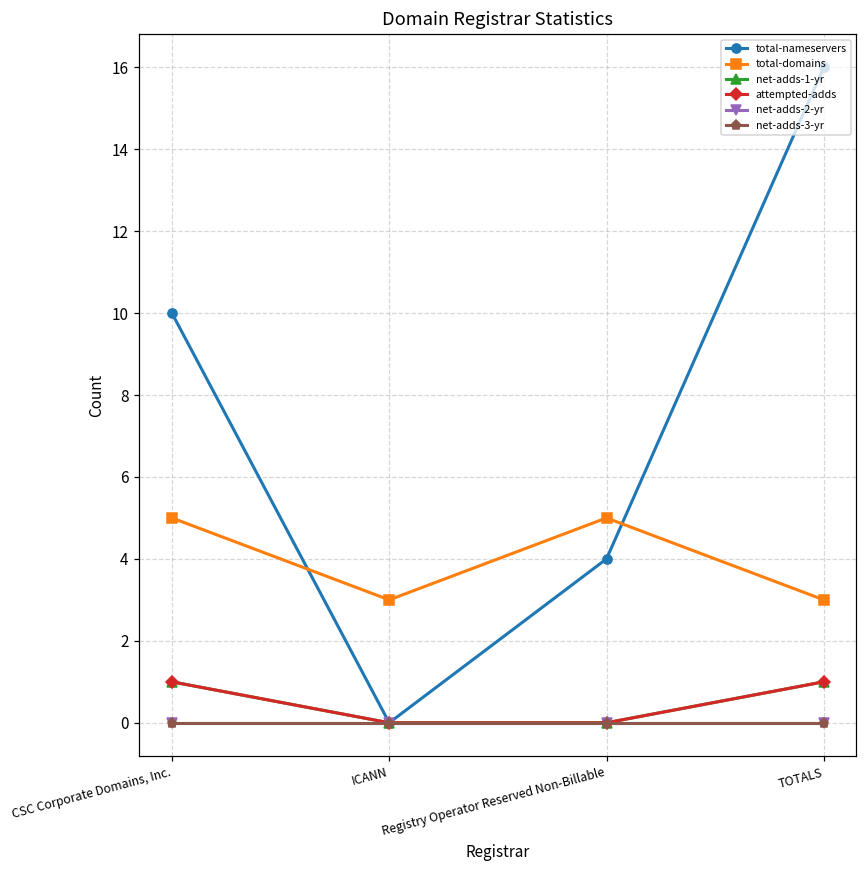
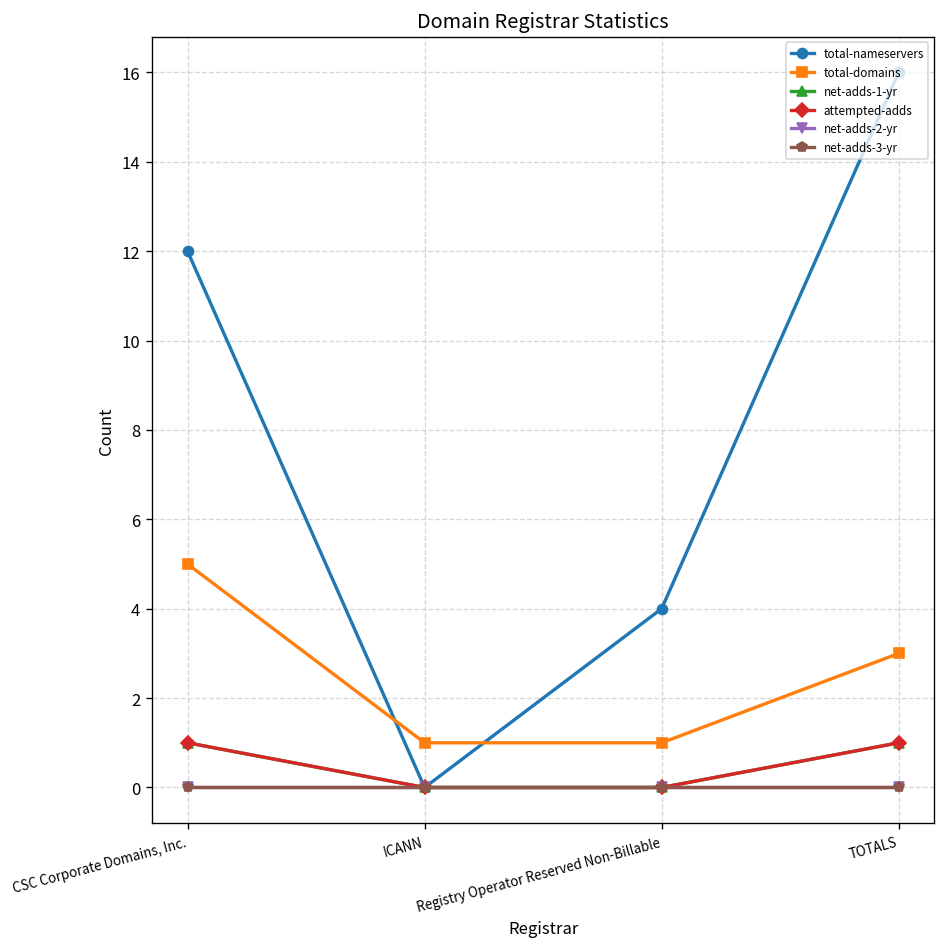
total-nameservers, CSC Corporate Domains, Inc.: 10 -> 12
total-domains, ICANN: 3 -> 1
total-domains, Registry Operator Reserved Non-Billable: 5 -> 1
